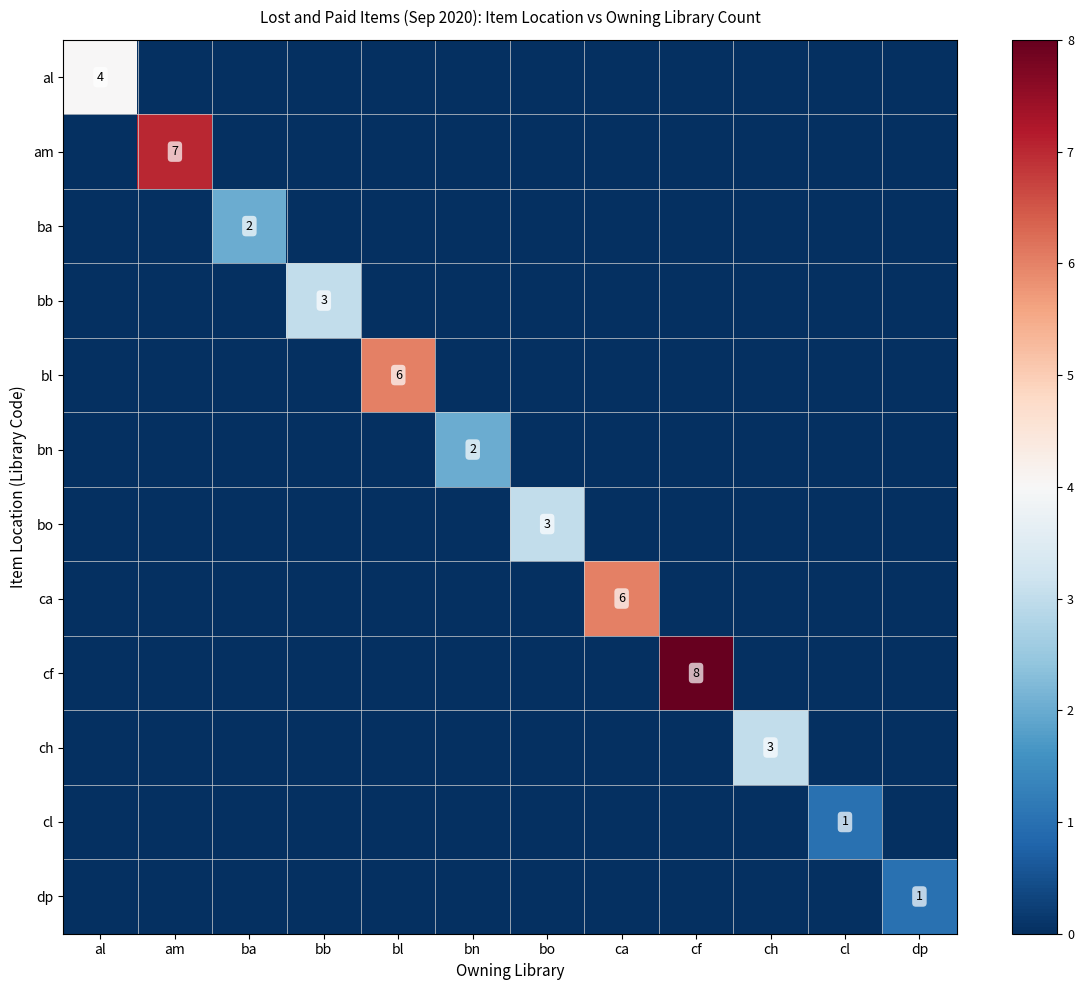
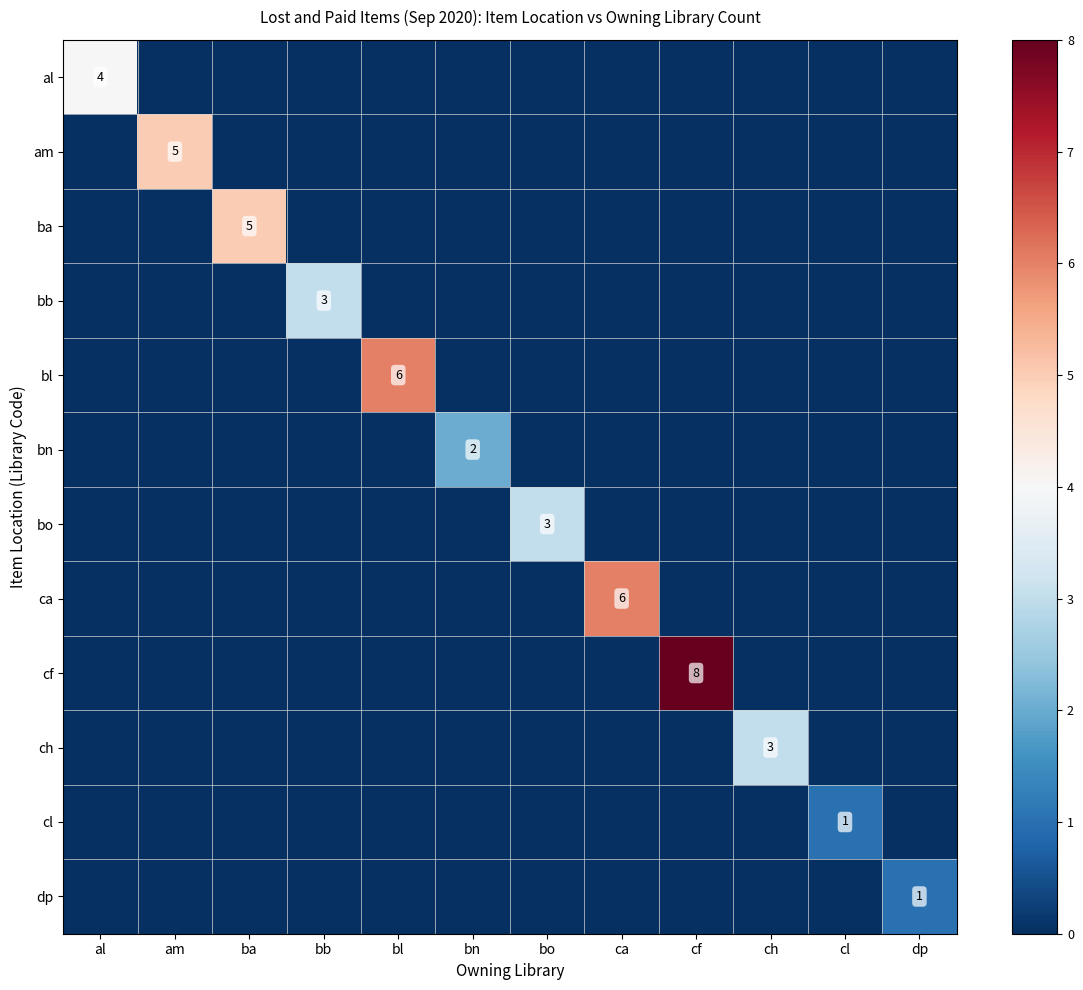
am, am: 7 -> 5
ba, ba: 2 -> 5
